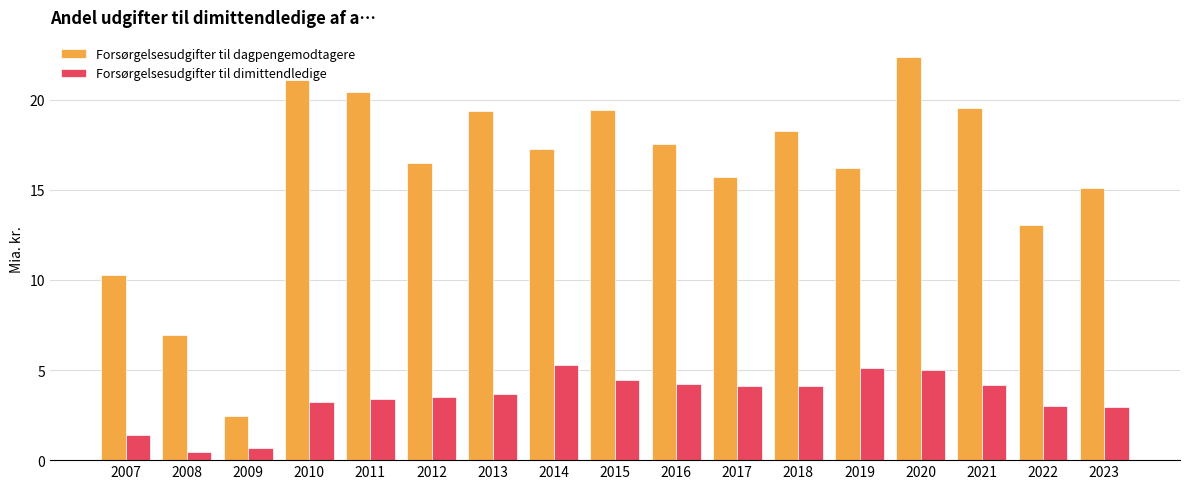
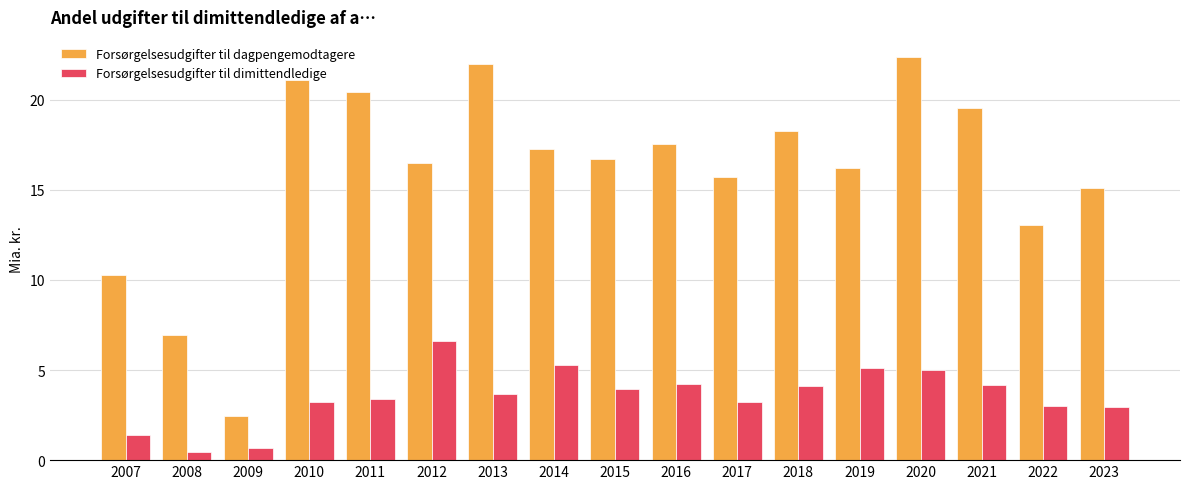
Forsørgelsesudgifter til dimittendledige, 2012: 3.5 -> 6.6
Forsørgelsesudgifter til dagpengemodtagere, 2013: 19.4 -> 22.0
Forsørgelsesudgifter til dagpengemodtagere, 2015: 19.4 -> 16.7
Forsørgelsesudgifter til dimittendledige, 2015: 4.4 -> 4.0
Forsørgelsesudgifter til dimittendledige, 2017: 4.1 -> 3.2
